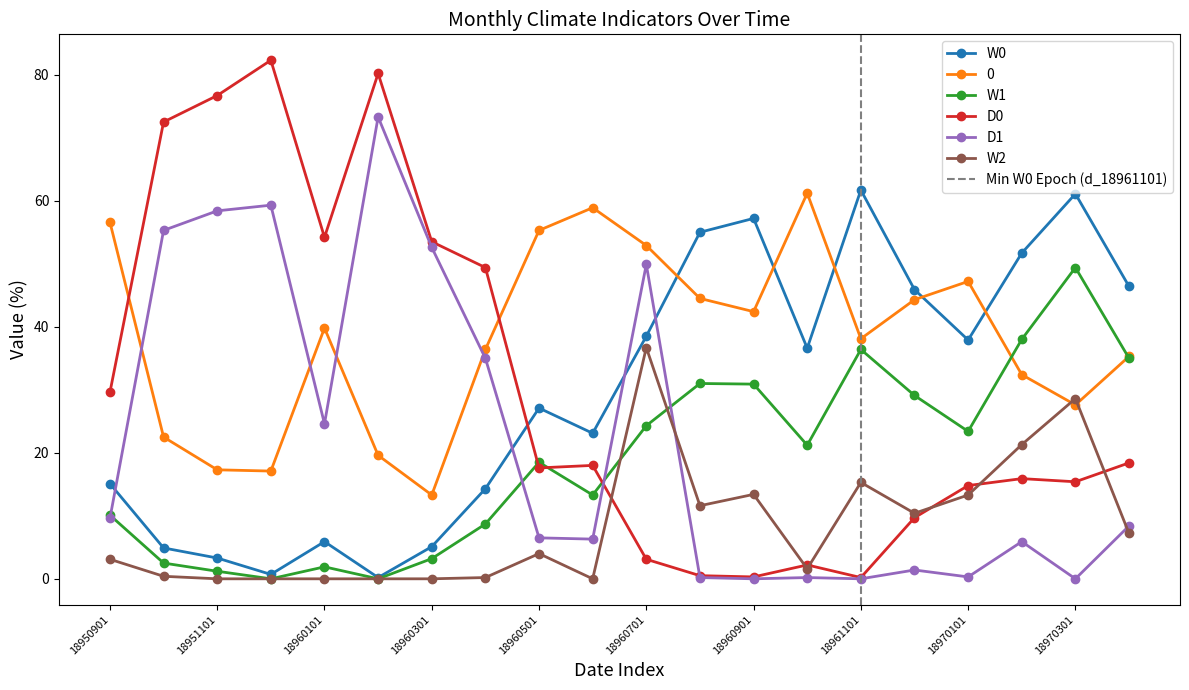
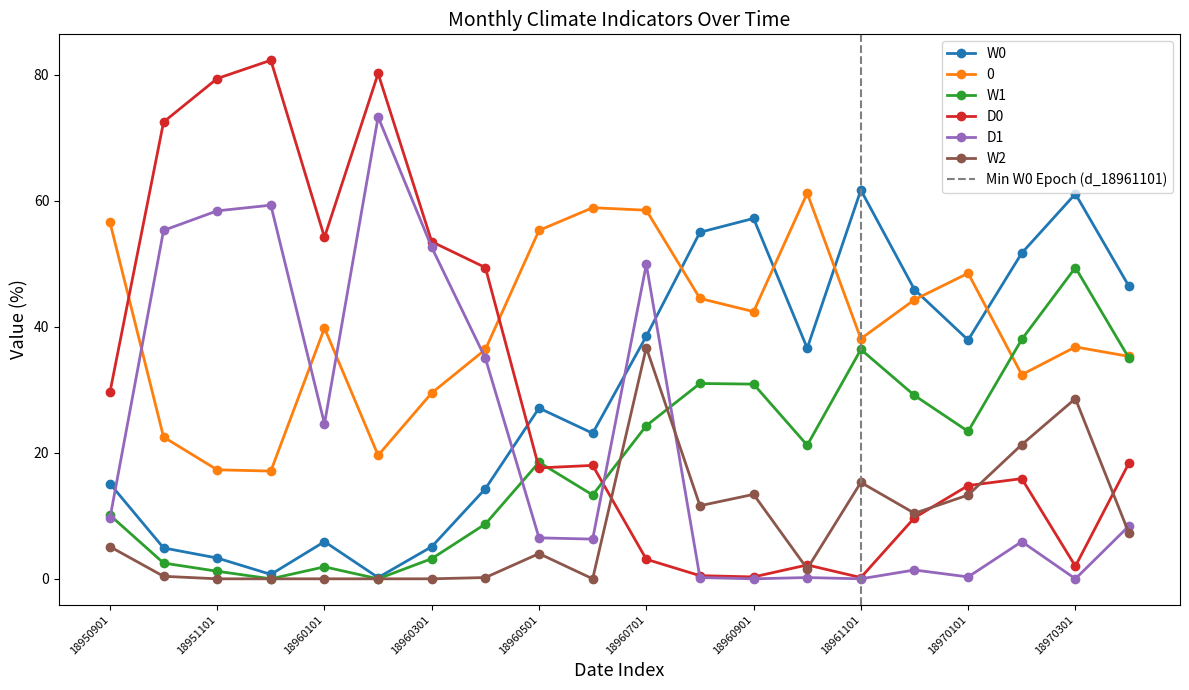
W2, 18950901: 3 -> 5
D0, 18951101: 77 -> 79
0, 18960301: 13 -> 30
0, 18960701: 53 -> 59
0, 18970101: 47 -> 49
0, 18970301: 28 -> 37
D0, 18970301: 15 -> 2
